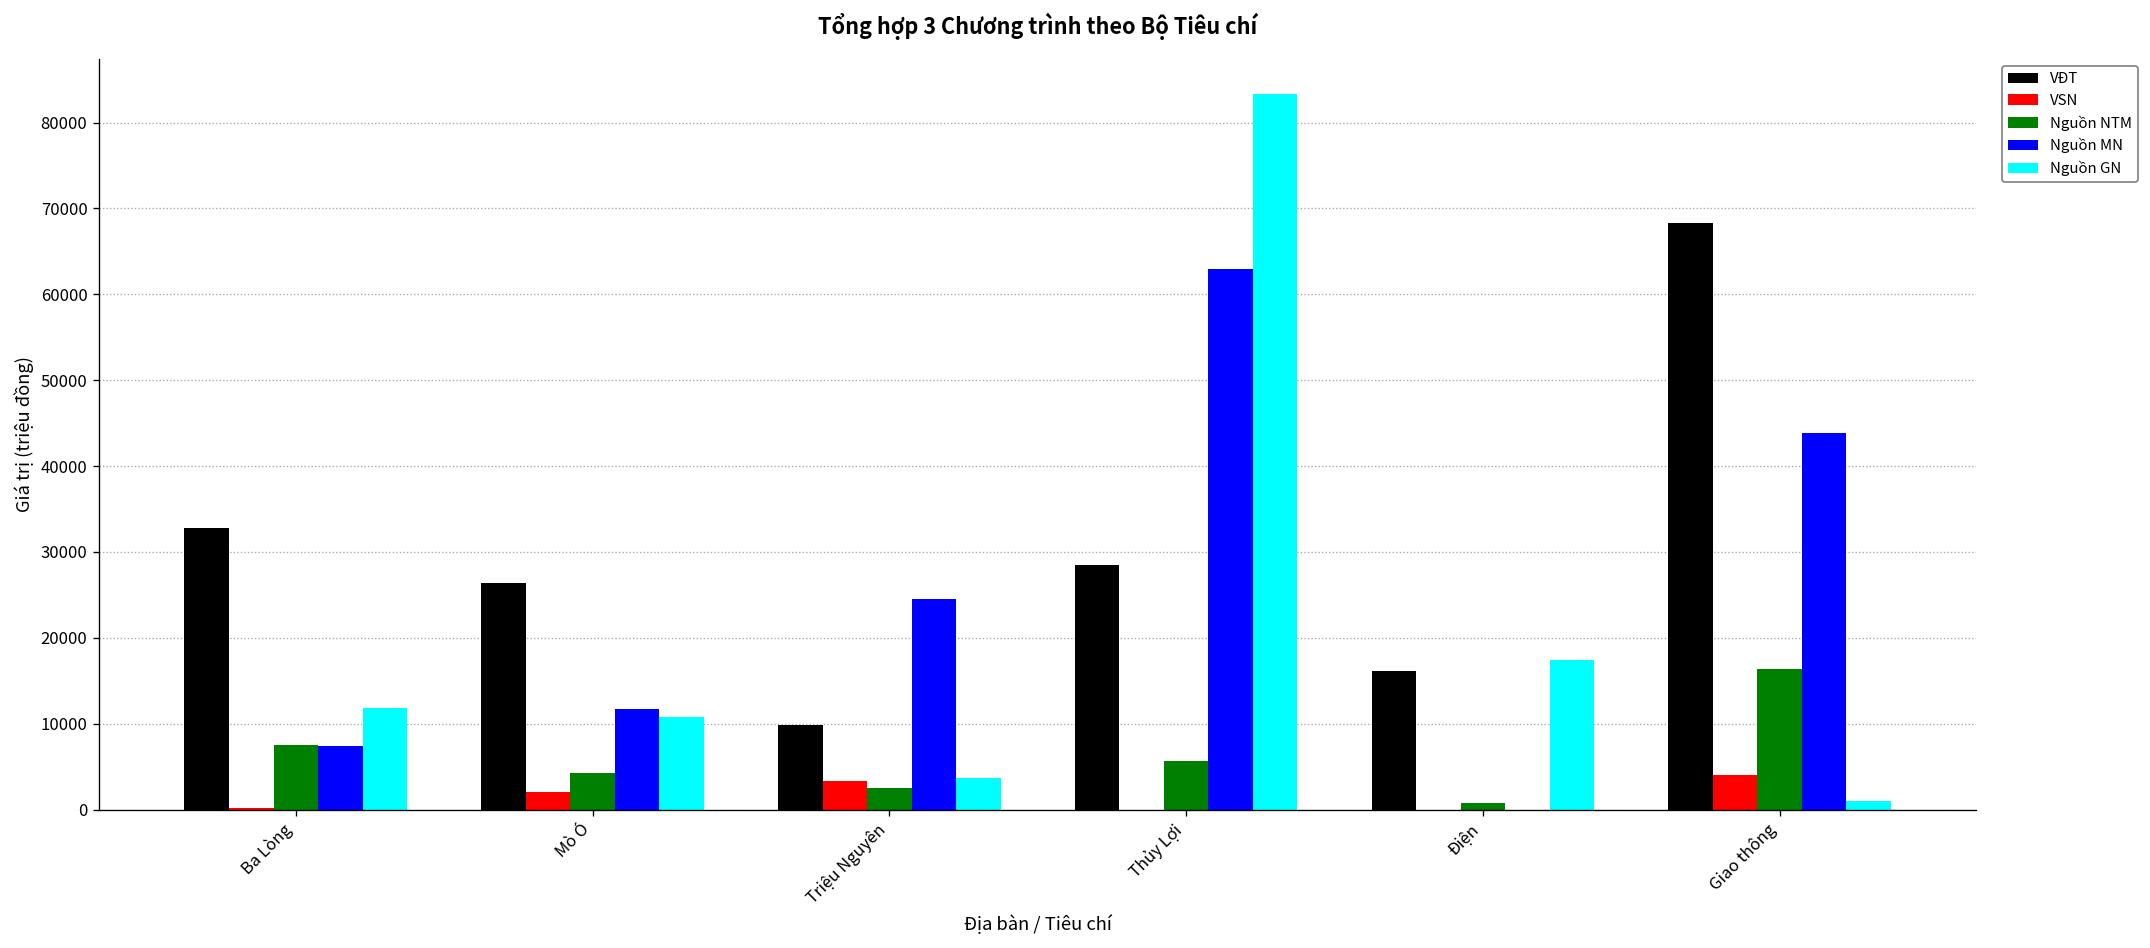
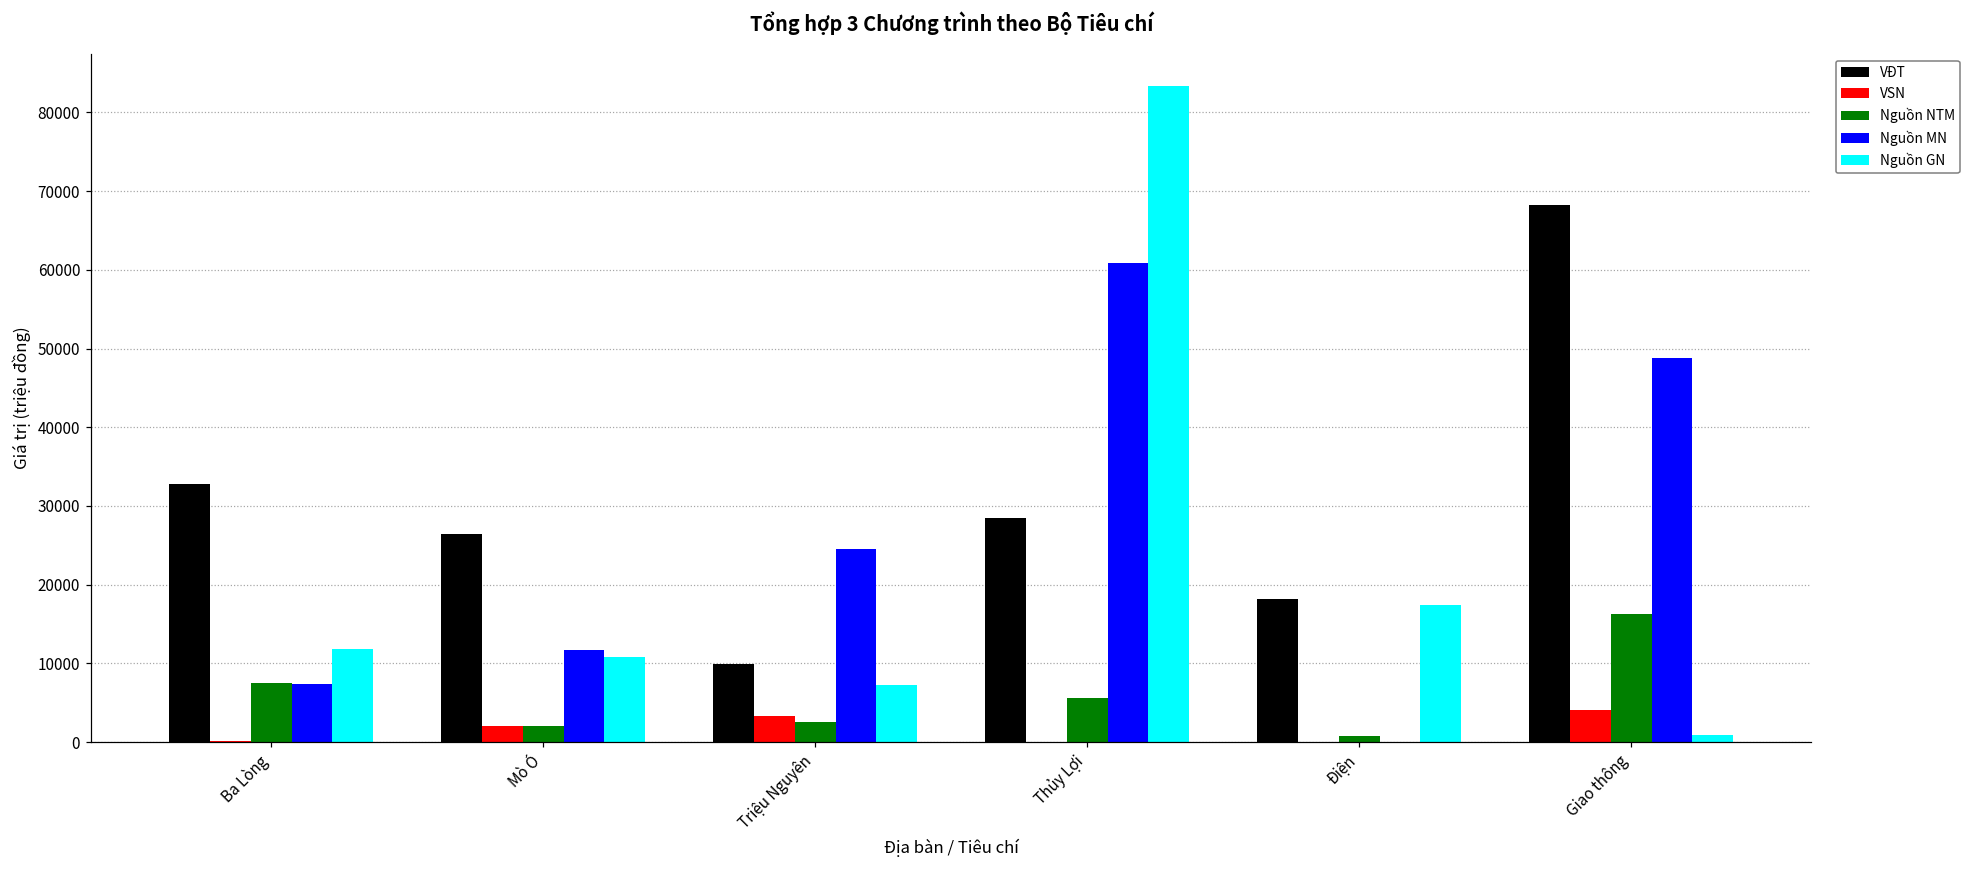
Nguồn NTM, Mò Ó: 4000 -> 2000
Nguồn GN, Triệu Nguyên: 4000 -> 7000
Nguồn MN, Thủy Lợi: 63000 -> 61000
VĐT, Điện: 16000 -> 18000
Nguồn MN, Giao thông: 44000 -> 49000
